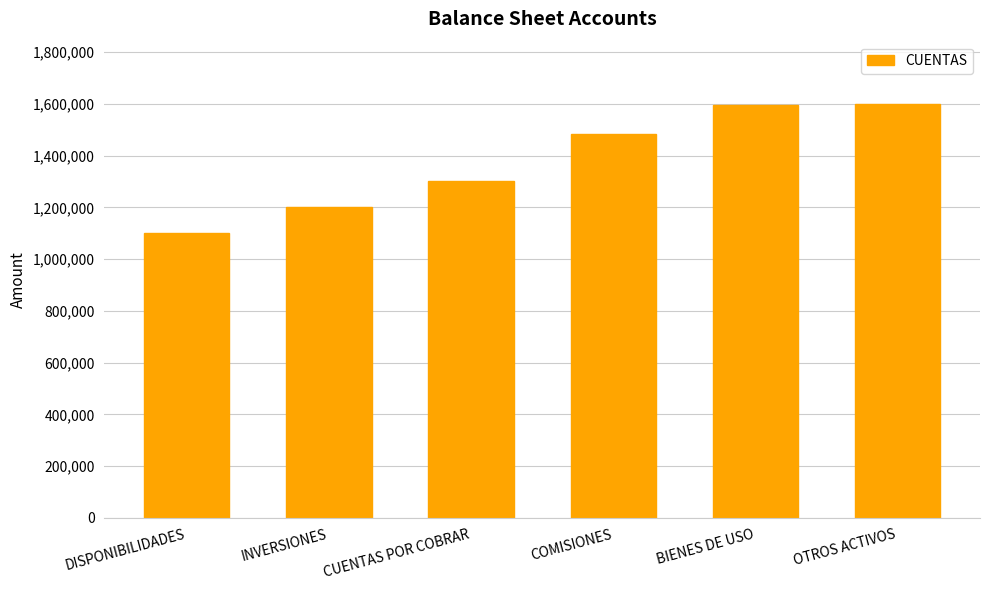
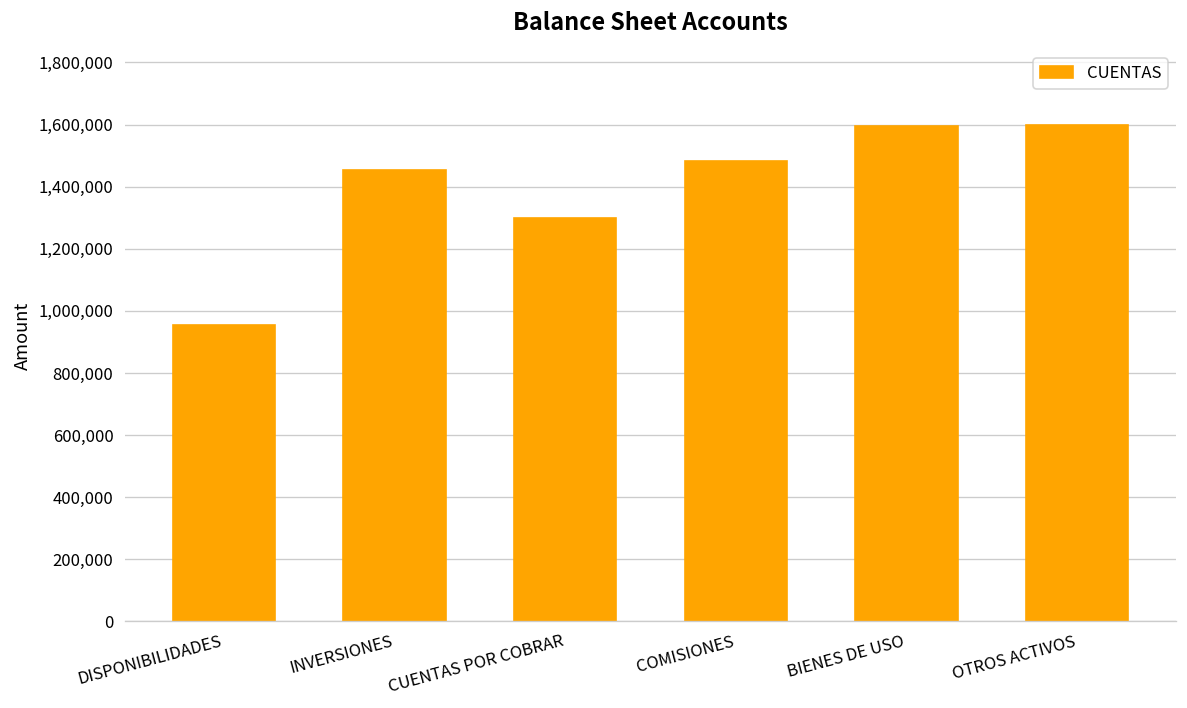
DISPONIBILIDADES: 1,100,000 -> 960,000
INVERSIONES: 1,200,000 -> 1,450,000
